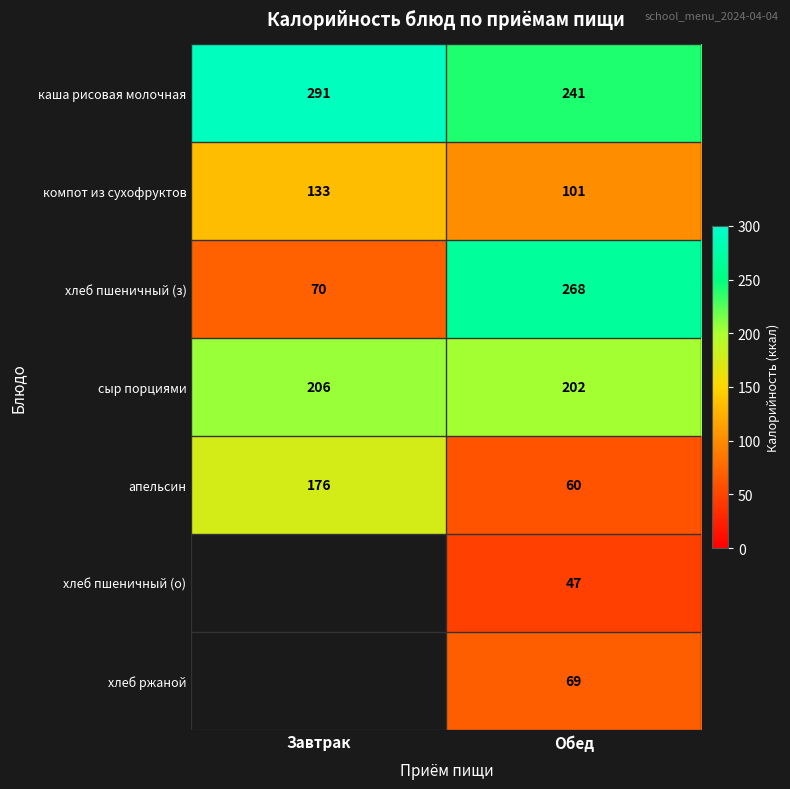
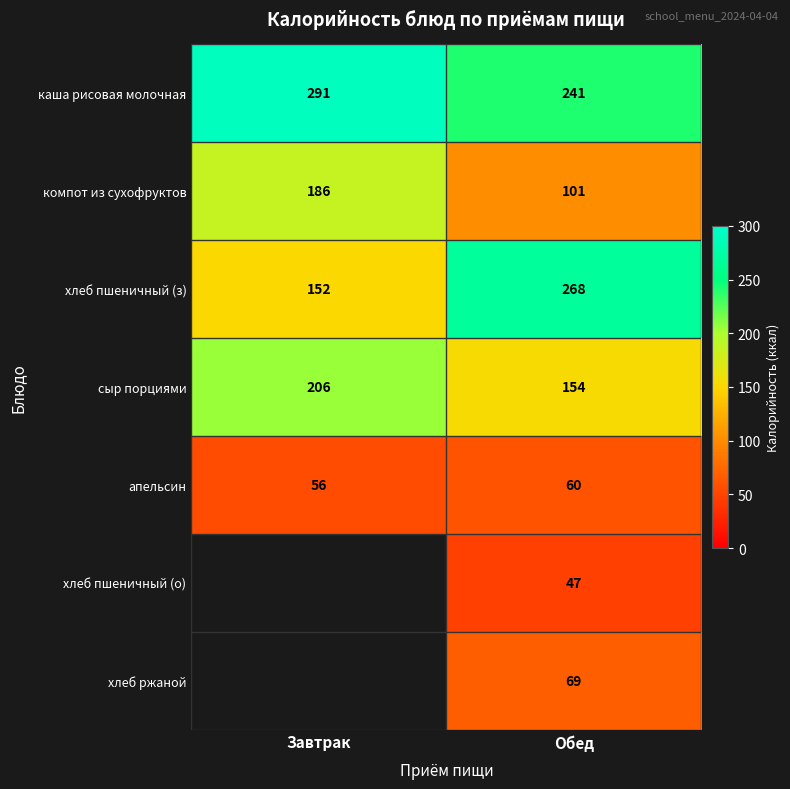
компот из сухофруктов, Завтрак: 133 -> 186
хлеб пшеничный (з), Завтрак: 70 -> 152
сыр порциями, Обед: 202 -> 154
апельсин, Завтрак: 176 -> 56
